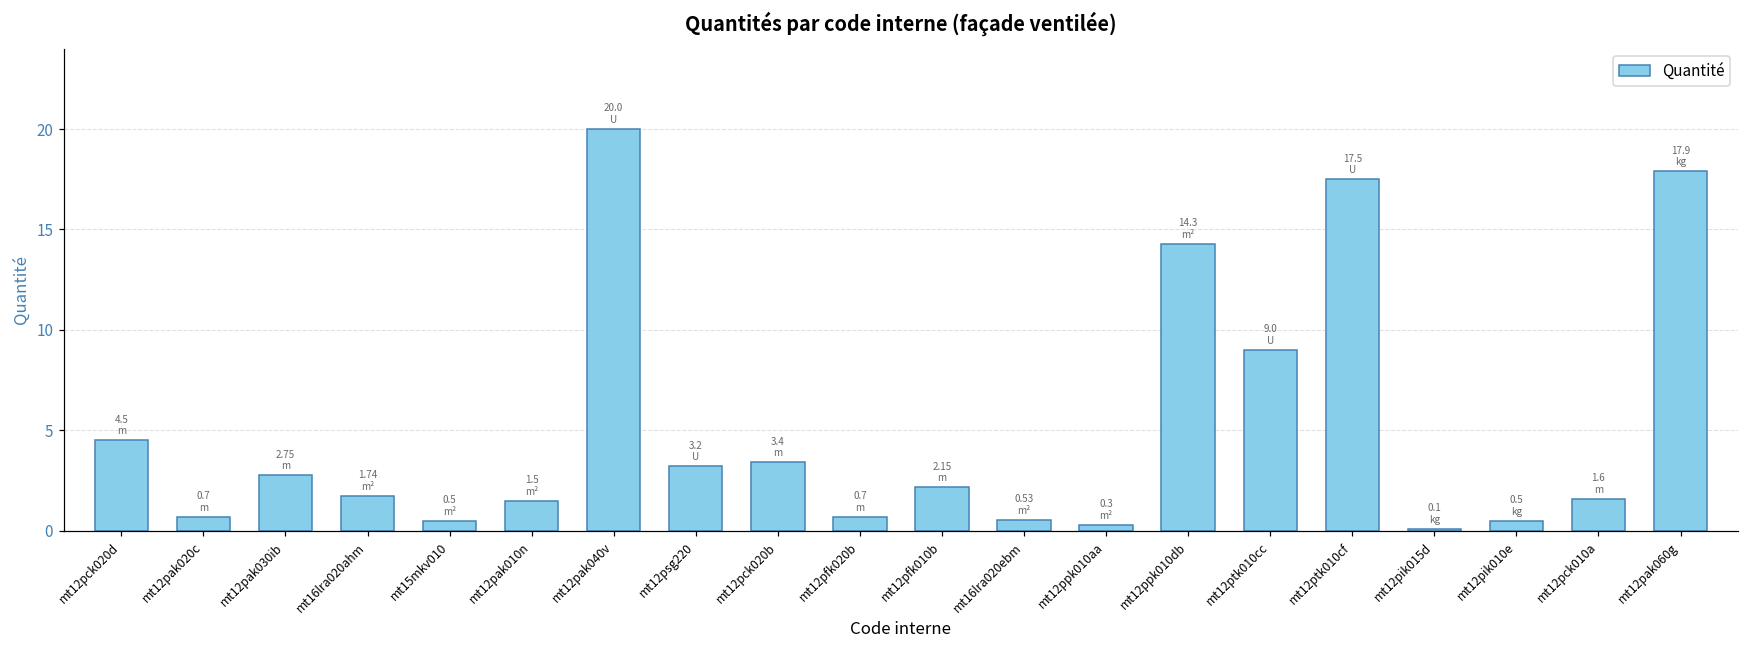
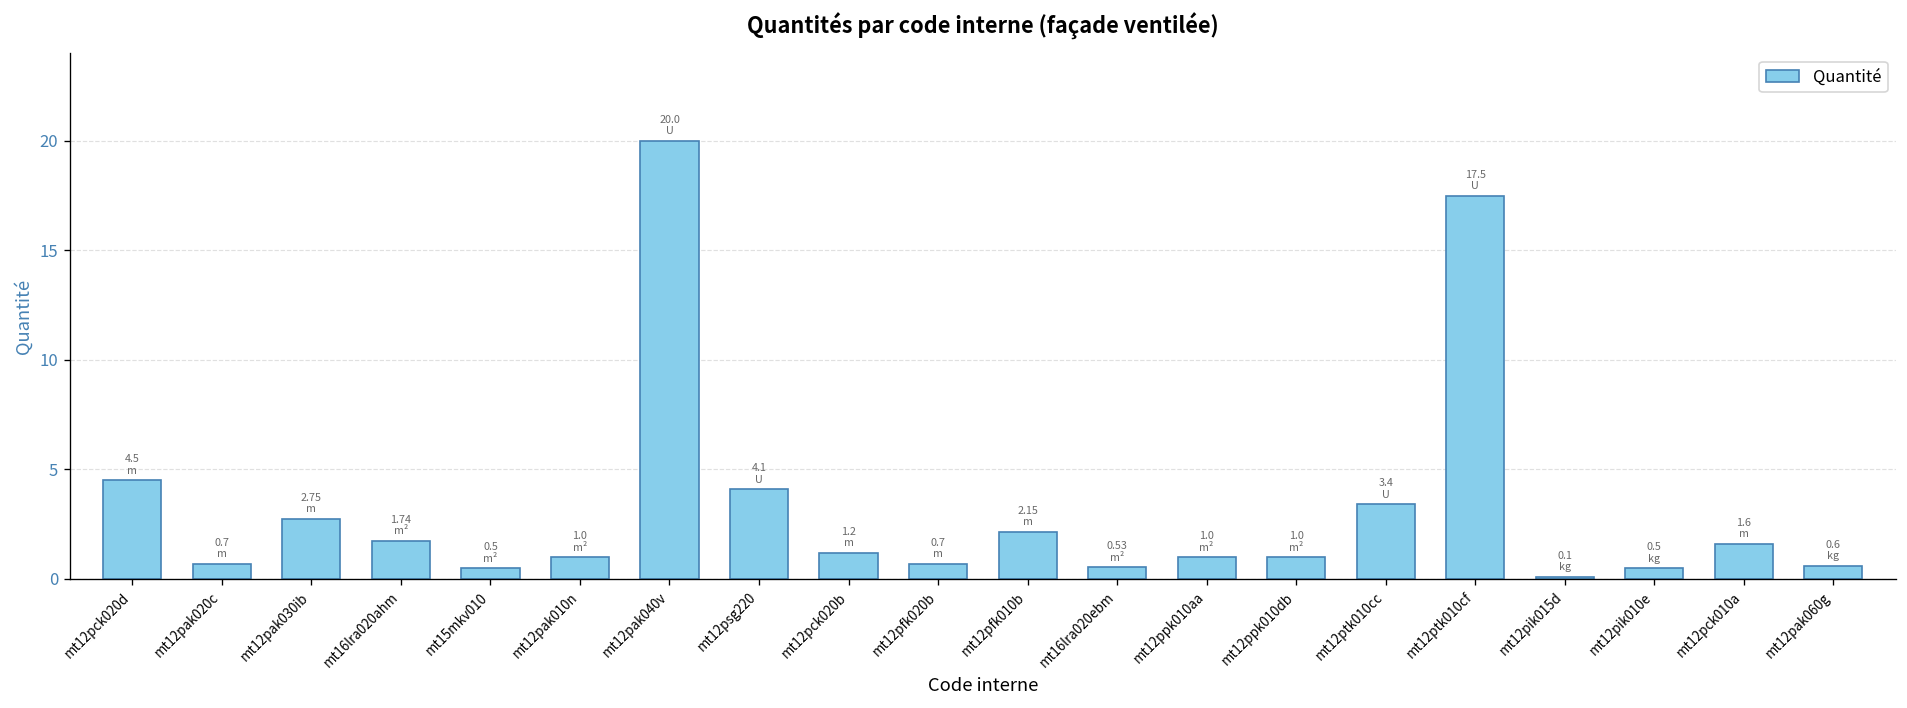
mt12pak010n: 1.5 -> 1.0
mt12psg220: 3.2 -> 4.1
mt12pck020b: 3.4 -> 1.2
mt12ppk010aa: 0.3 -> 1.0
mt12ppk010db: 14.3 -> 1.0
mt12ptk010cc: 9.0 -> 3.4
mt12pak060g: 17.9 -> 0.6
